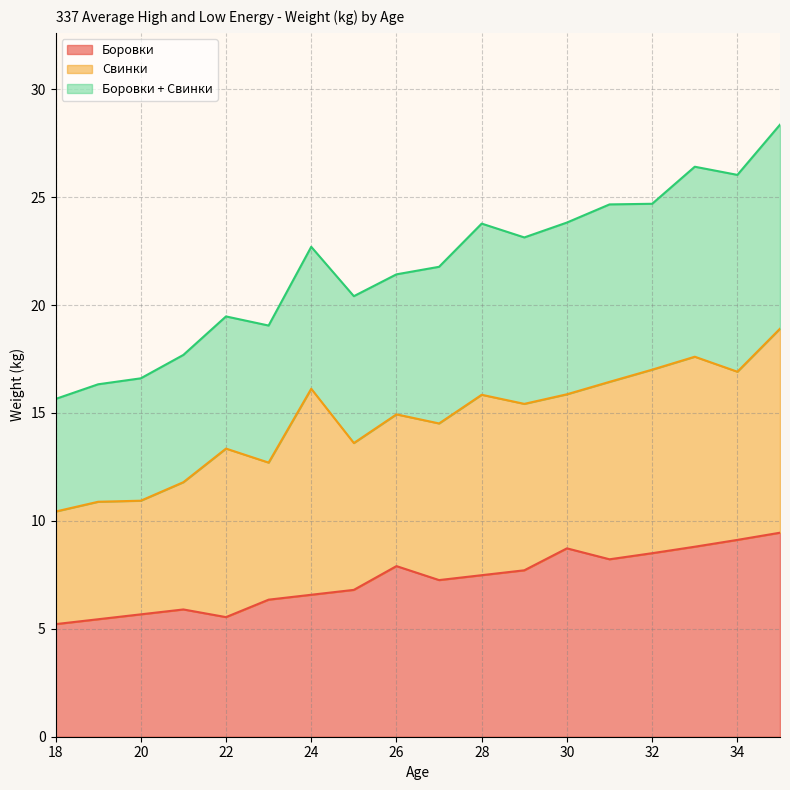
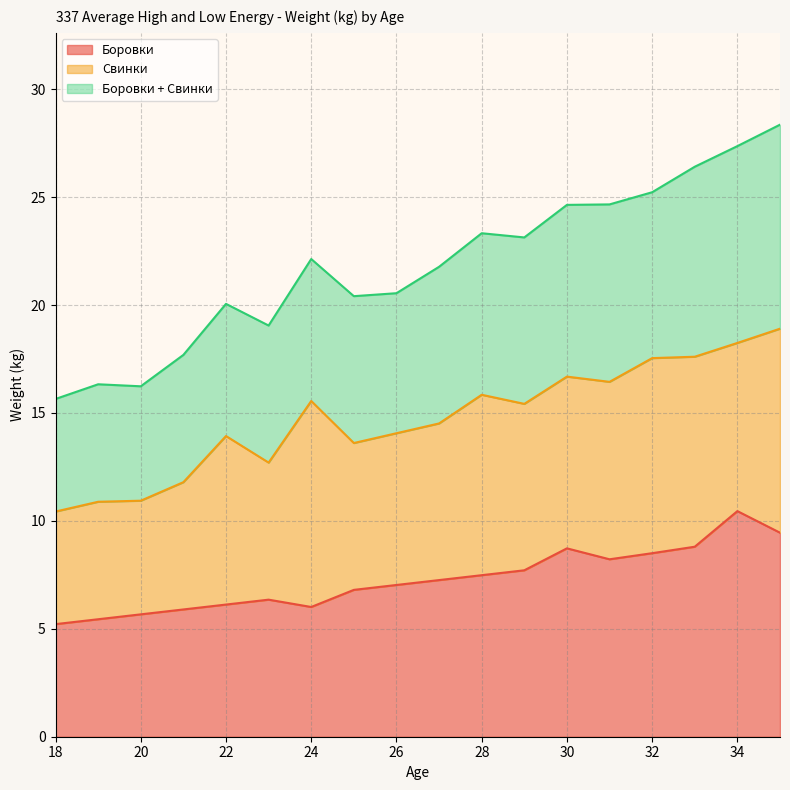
Боровки + Свинки, 20: 5.7 -> 5.3
Боровки, 22: 5.5 -> 6.1
Боровки, 24: 6.6 -> 6.0
Боровки, 26: 7.9 -> 7.0
Боровки + Свинки, 28: 7.9 -> 7.5
Свинки, 30: 7.1 -> 8.0
Свинки, 32: 8.5 -> 9.0
Боровки, 34: 9.1 -> 10.5
